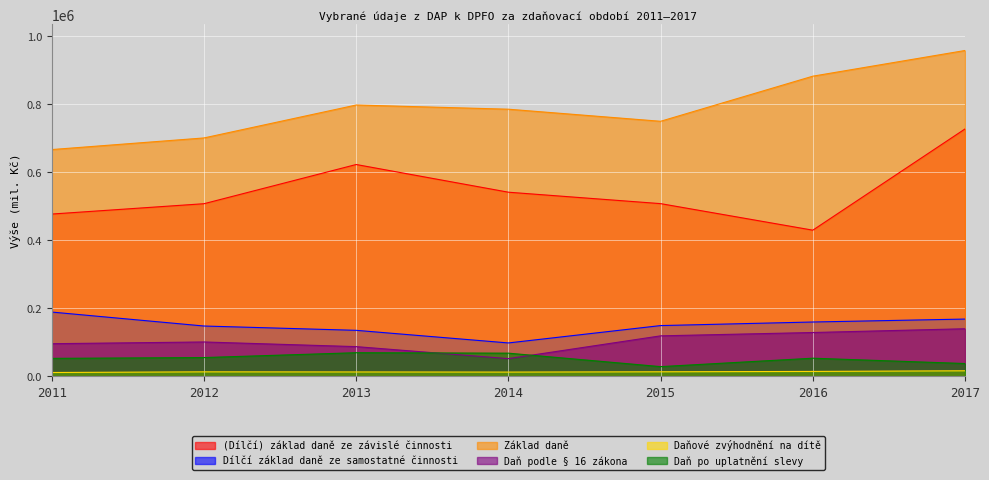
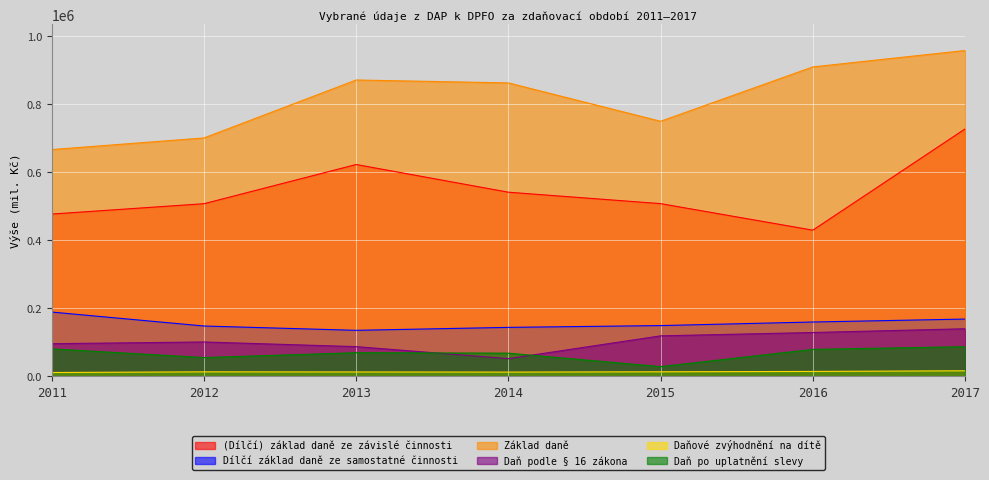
Daň po uplatnění slevy, 2011: 50000 -> 80000
Základ daně, 2013: 800000 -> 870000
Dílčí základ daně ze samostatné činnosti, 2014: 100000 -> 140000
Základ daně, 2014: 790000 -> 860000
Základ daně, 2016: 880000 -> 910000
Daň po uplatnění slevy, 2016: 50000 -> 80000
Daň po uplatnění slevy, 2017: 40000 -> 90000
